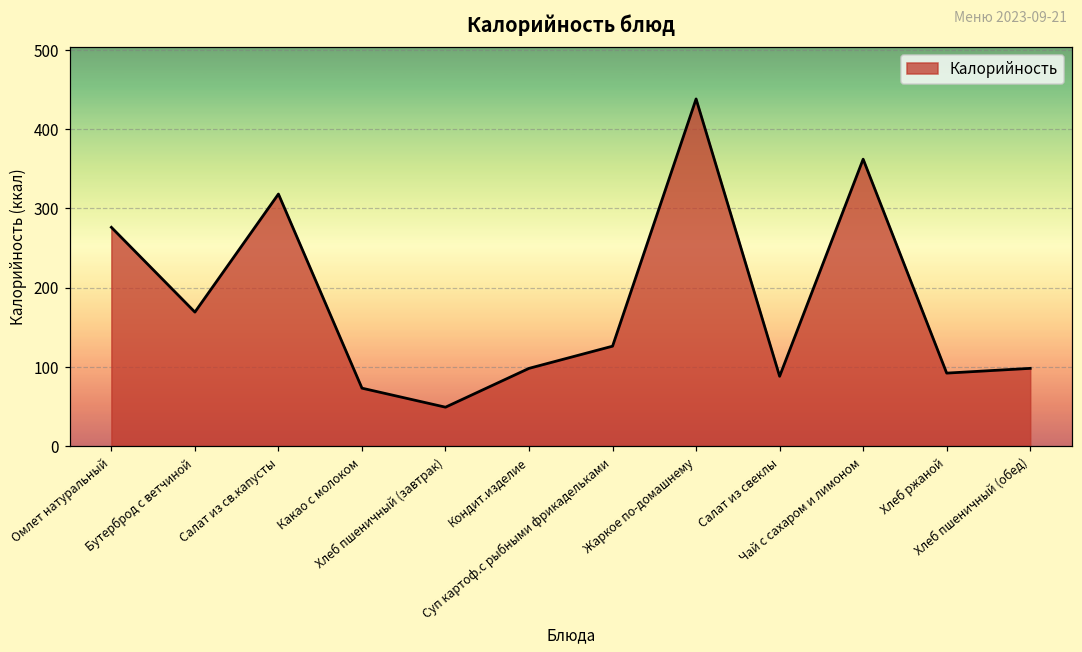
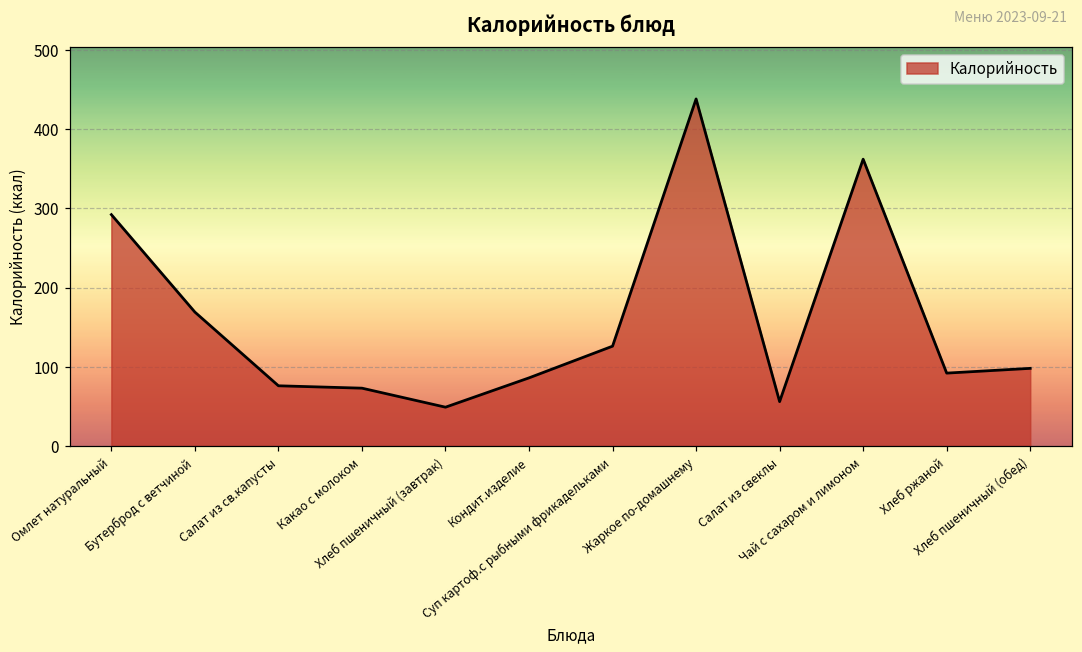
Омлет натуральный: 280 -> 290
Салат из св.капусты: 320 -> 80
Кондит.изделие: 100 -> 90
Салат из свеклы: 90 -> 60
